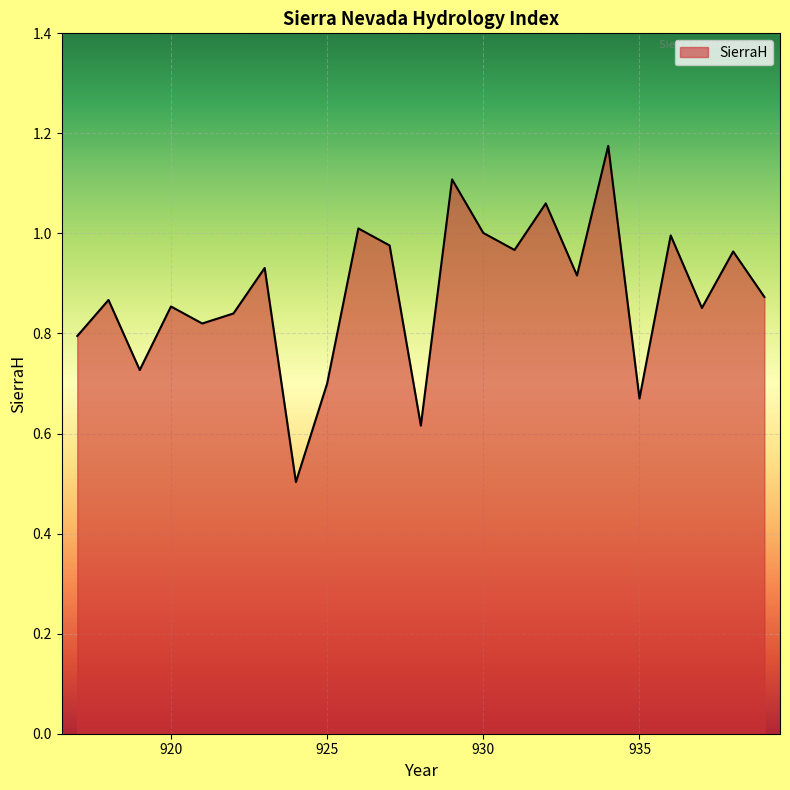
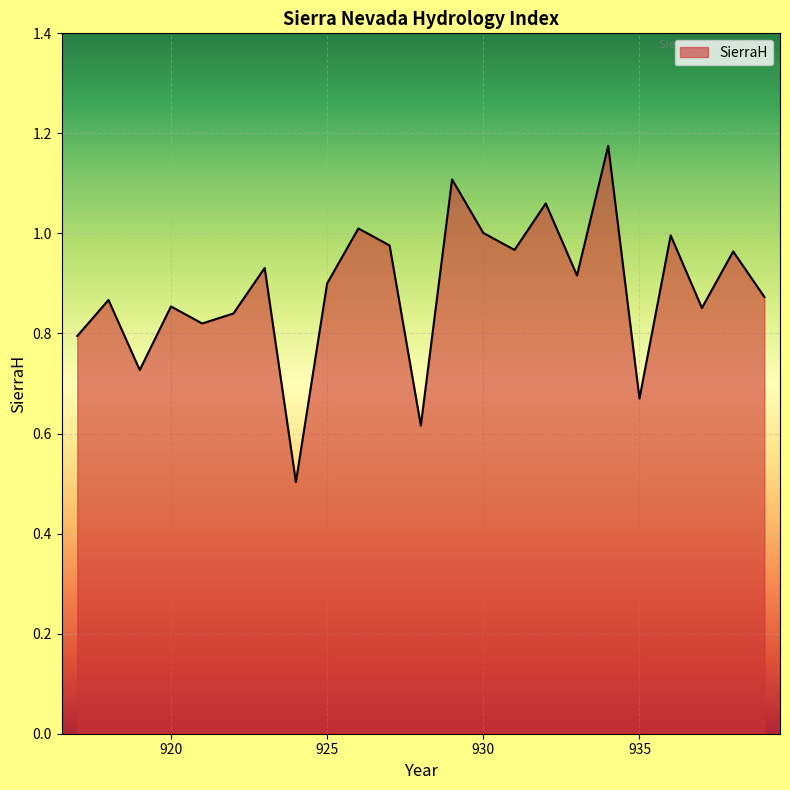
925: 0.7 -> 0.9
